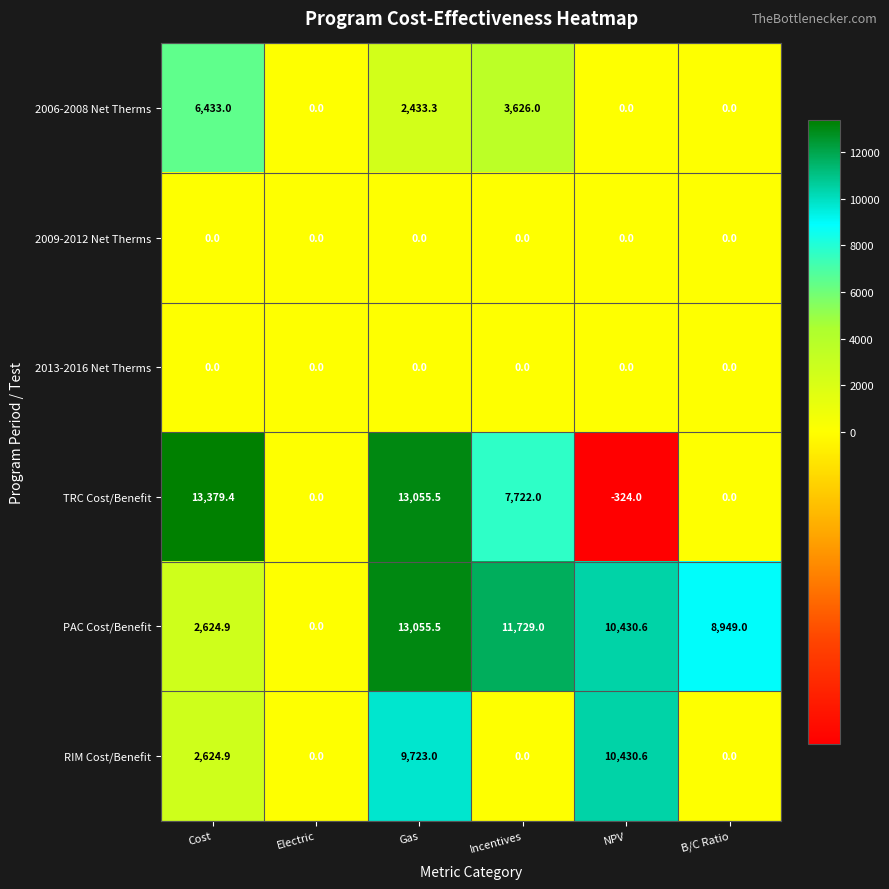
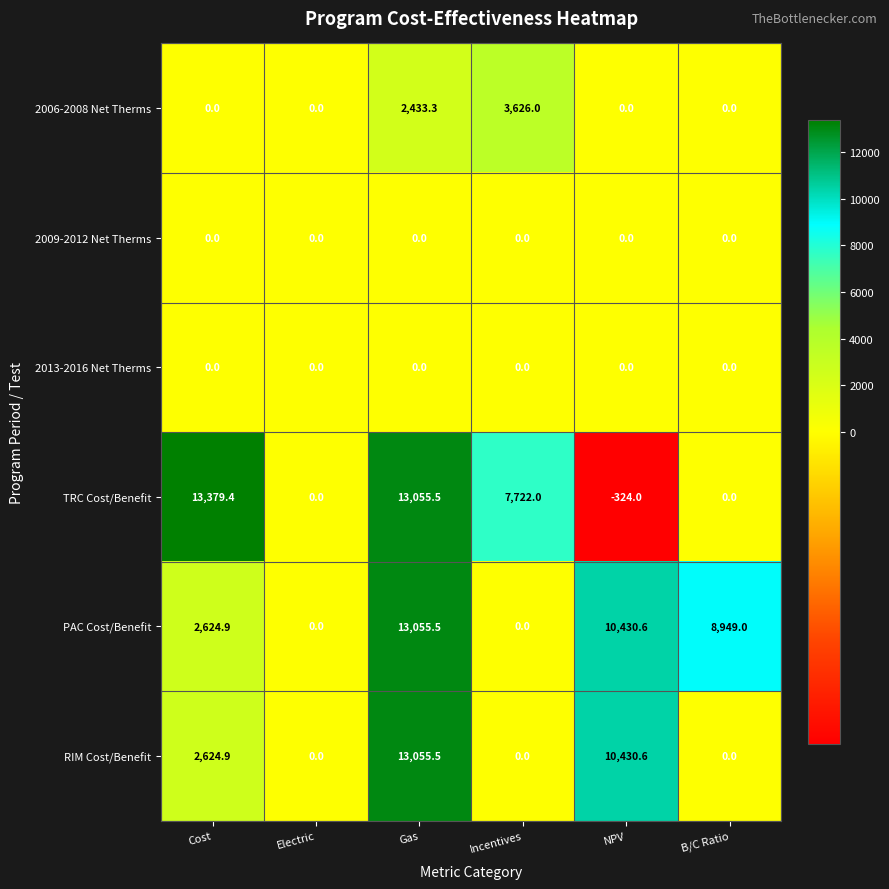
2006-2008 Net Therms, Cost: 6,433.0 -> 0.0
PAC Cost/Benefit, Incentives: 11,729.0 -> 0.0
RIM Cost/Benefit, Gas: 9,723.0 -> 13,055.5
